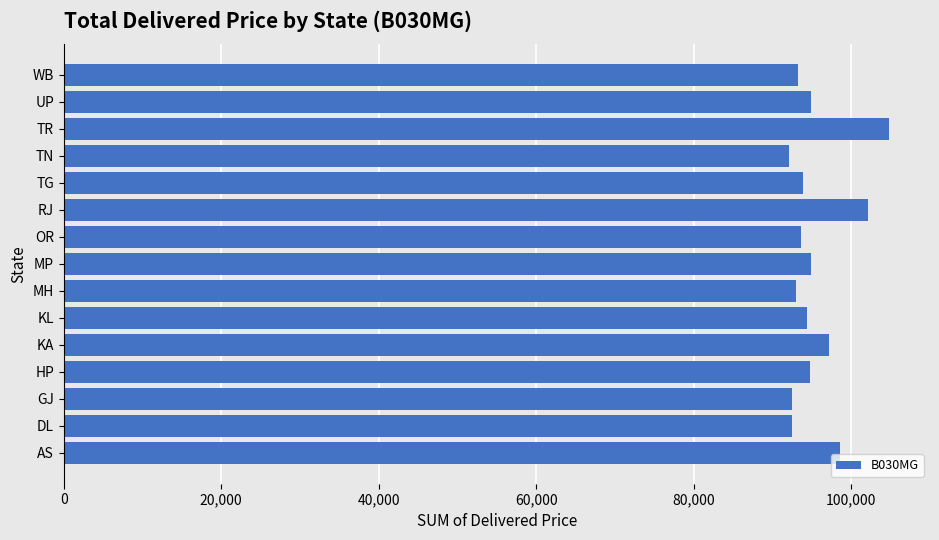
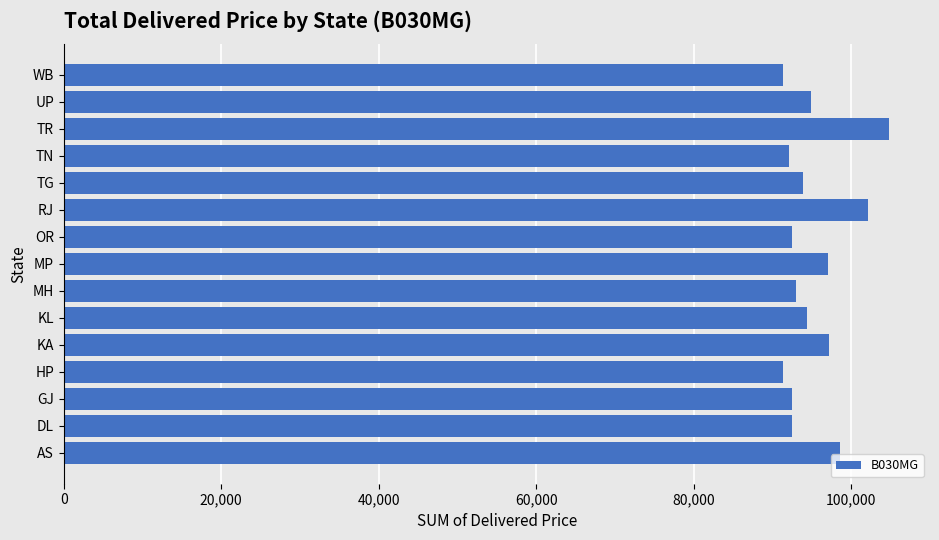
WB: 93,000 -> 91,000
OR: 94,000 -> 92,000
MP: 95,000 -> 97,000
HP: 95,000 -> 91,000
